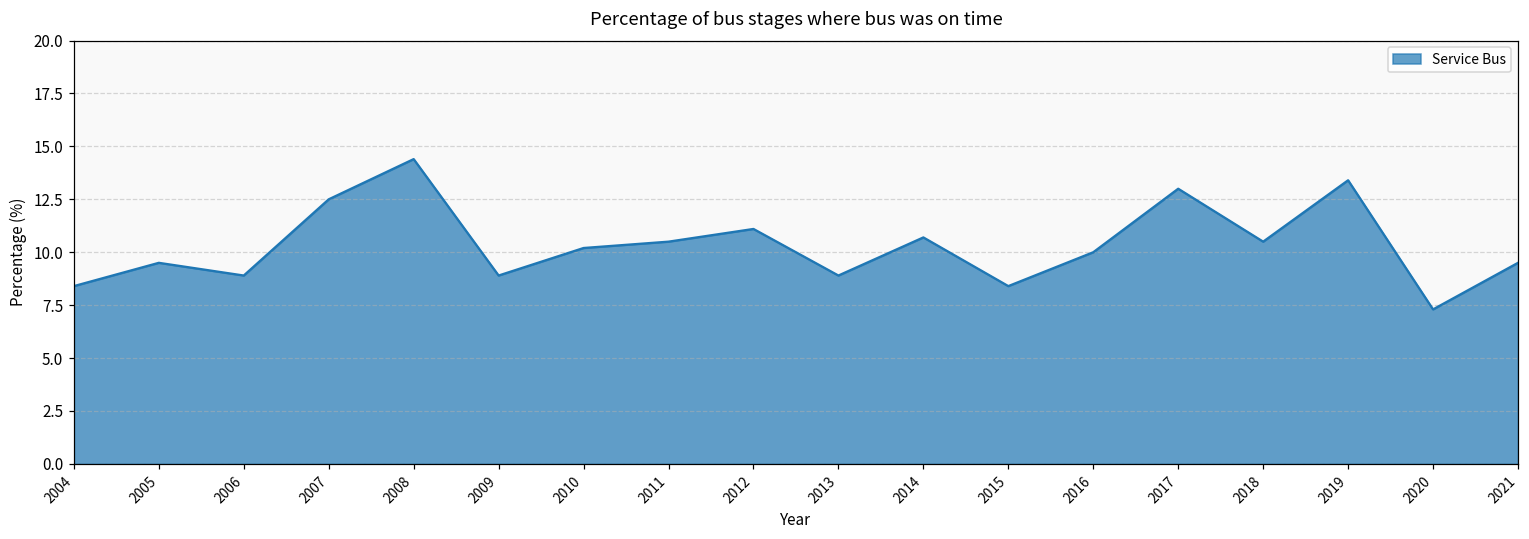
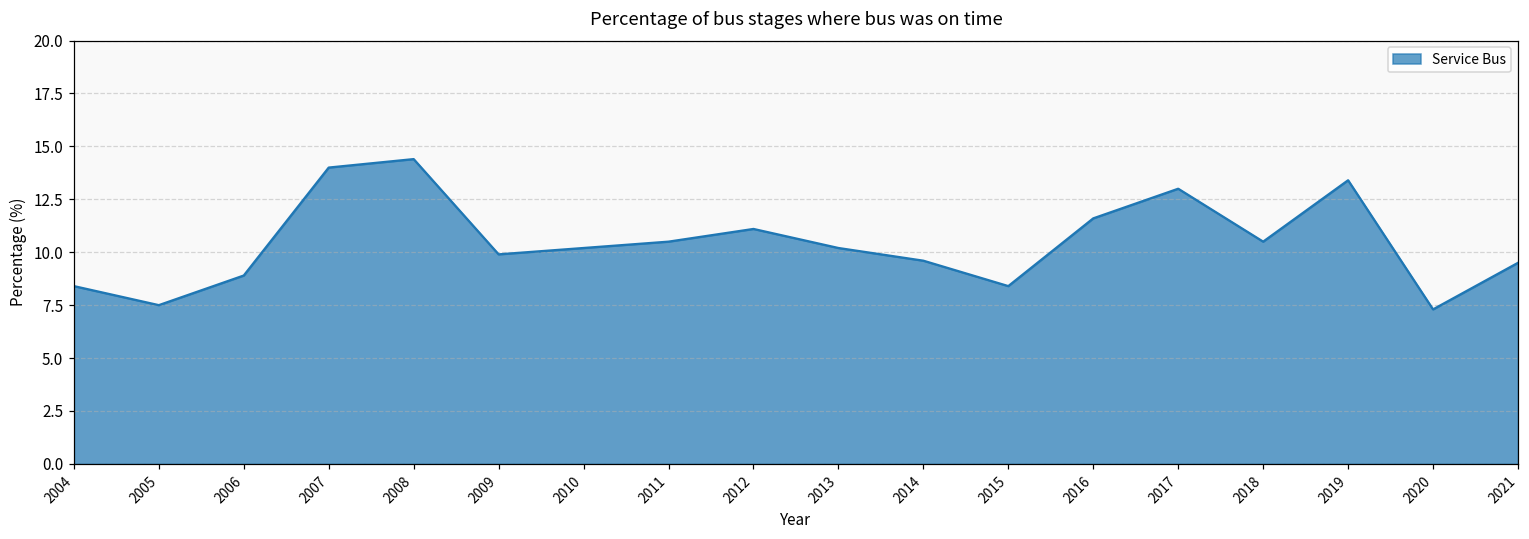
2005: 9.5 -> 7.5
2007: 12.5 -> 14.0
2009: 8.9 -> 9.9
2013: 8.9 -> 10.2
2014: 10.7 -> 9.6
2016: 10.0 -> 11.6
